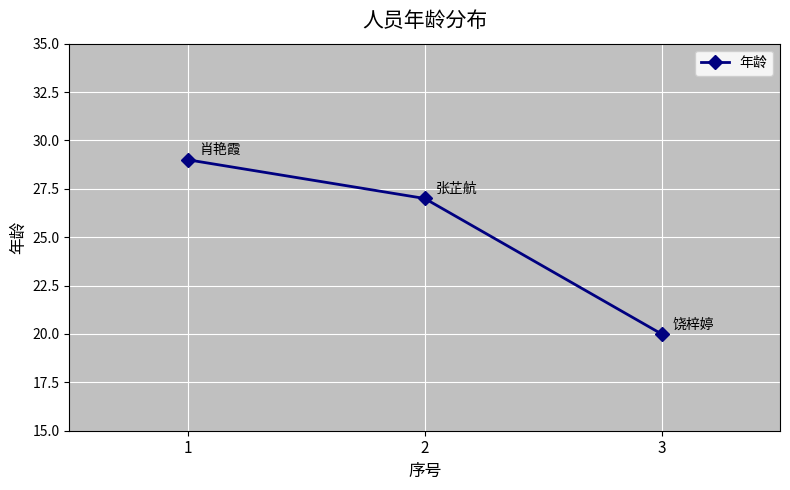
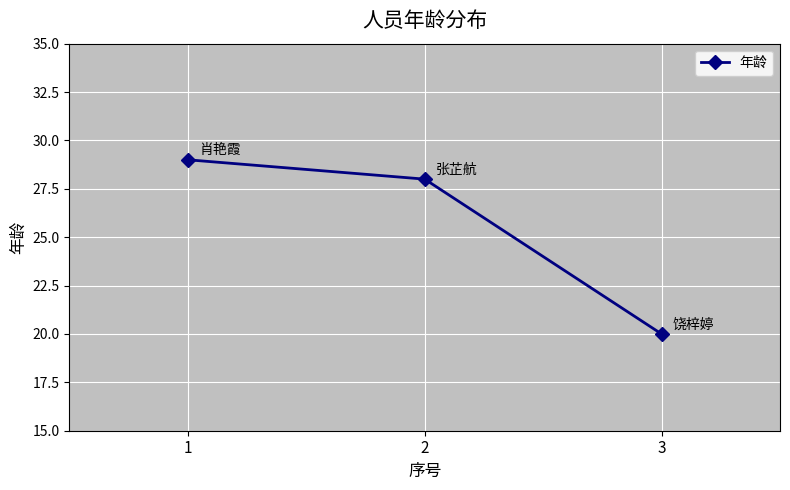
2: 27 -> 28
